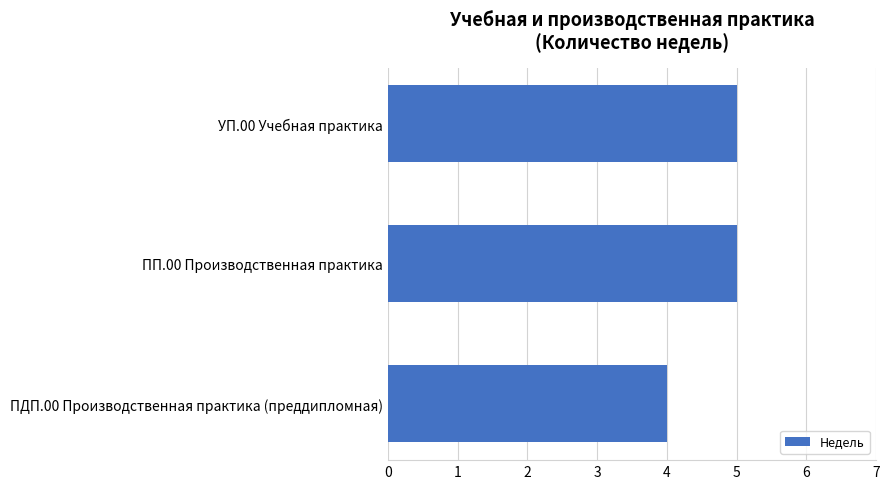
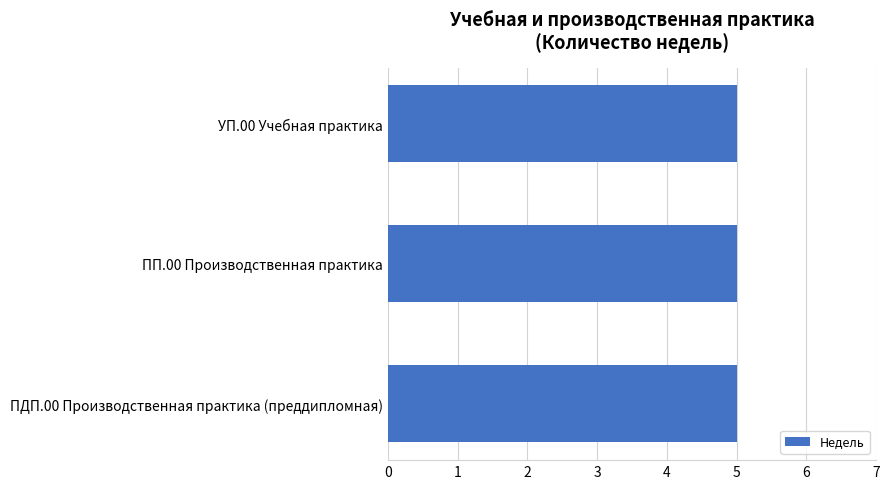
ПДП.00 Производственная практика (преддипломная): 4 -> 5
